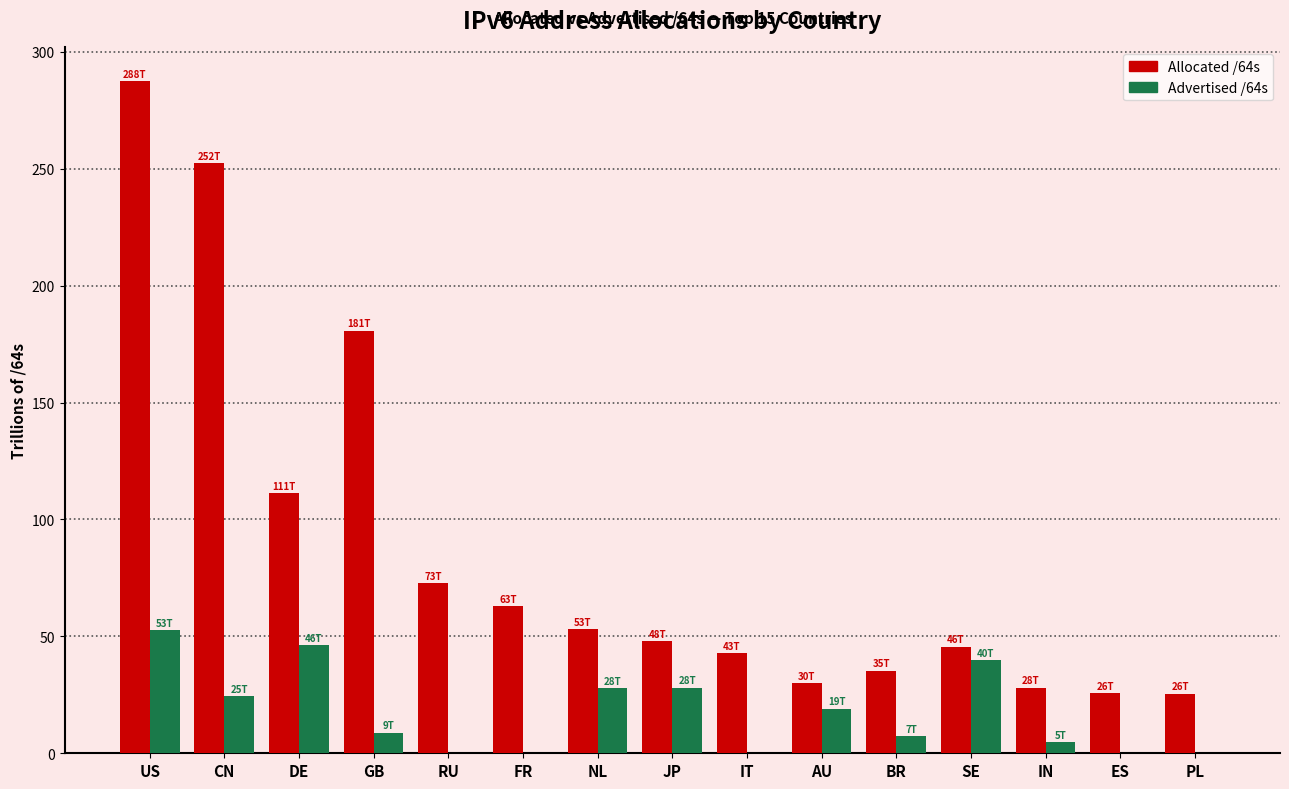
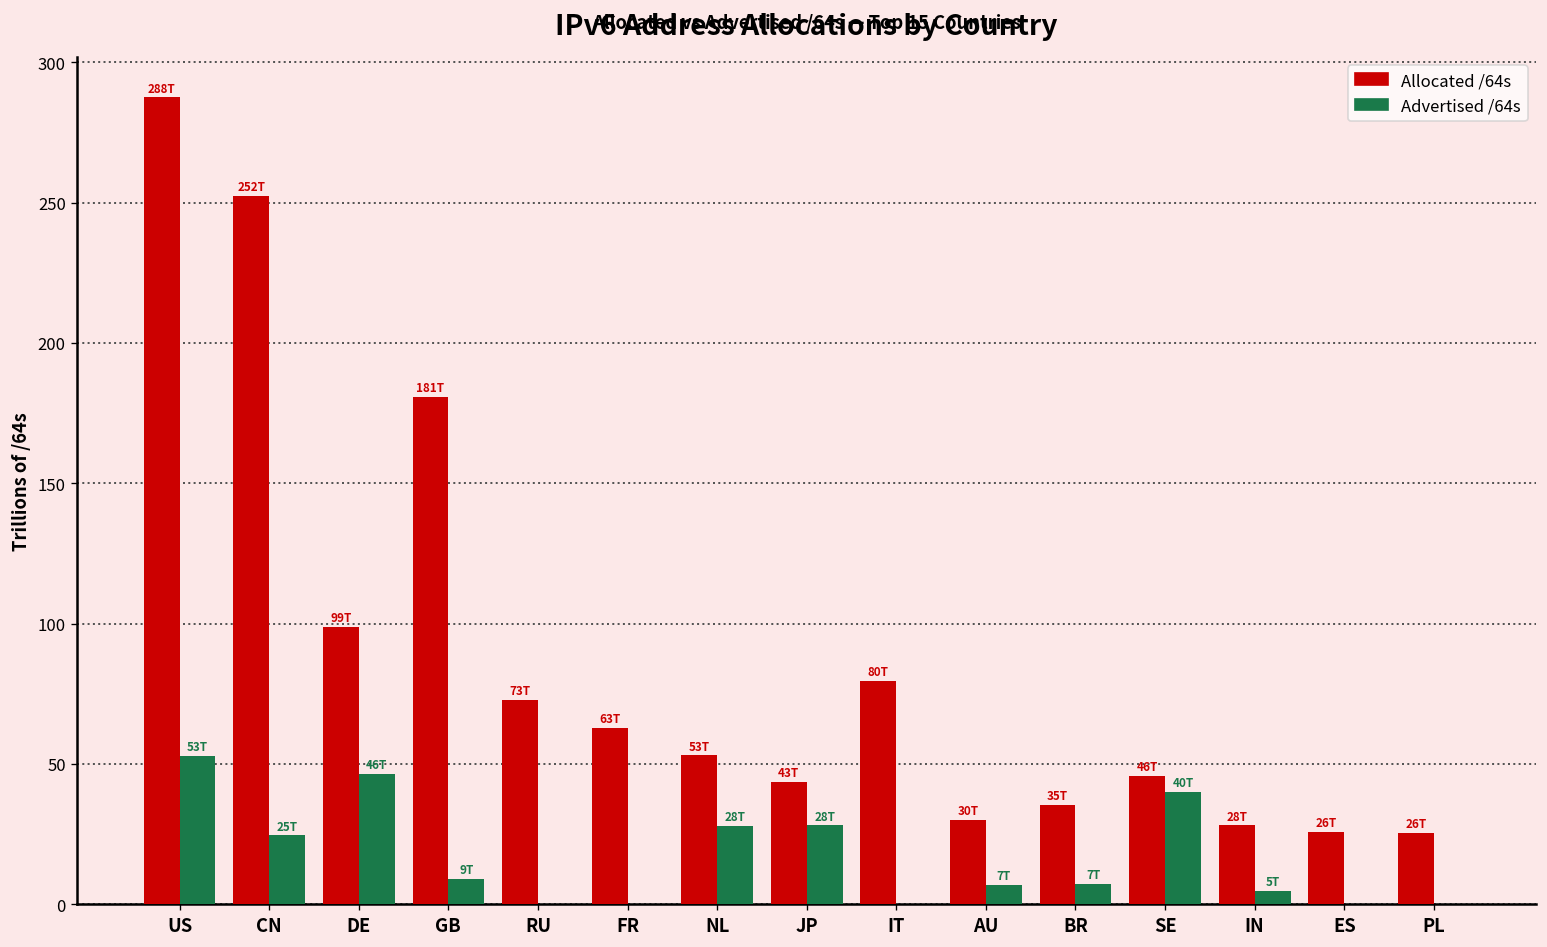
Allocated /64s, DE: 111T -> 99T
Allocated /64s, JP: 48T -> 43T
Allocated /64s, IT: 43T -> 80T
Advertised /64s, AU: 19T -> 7T
